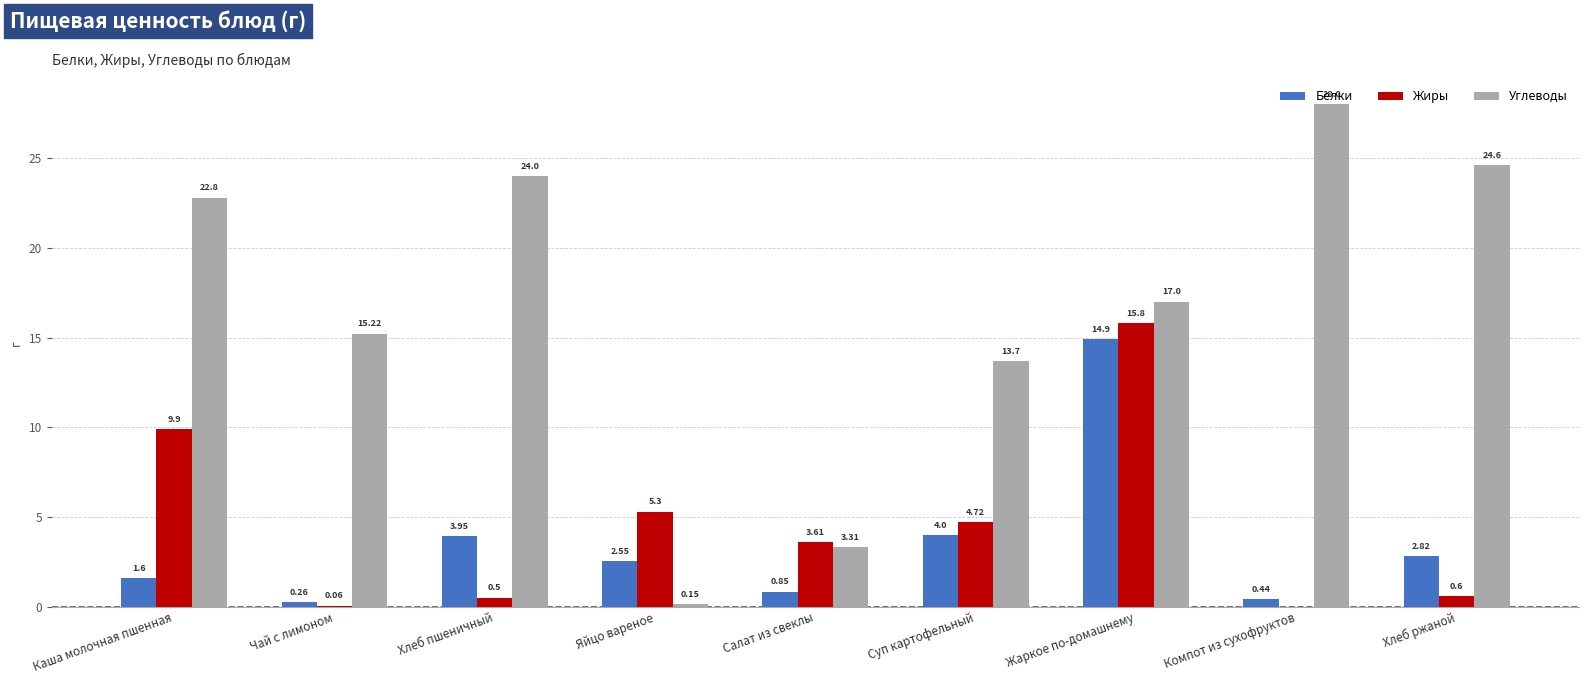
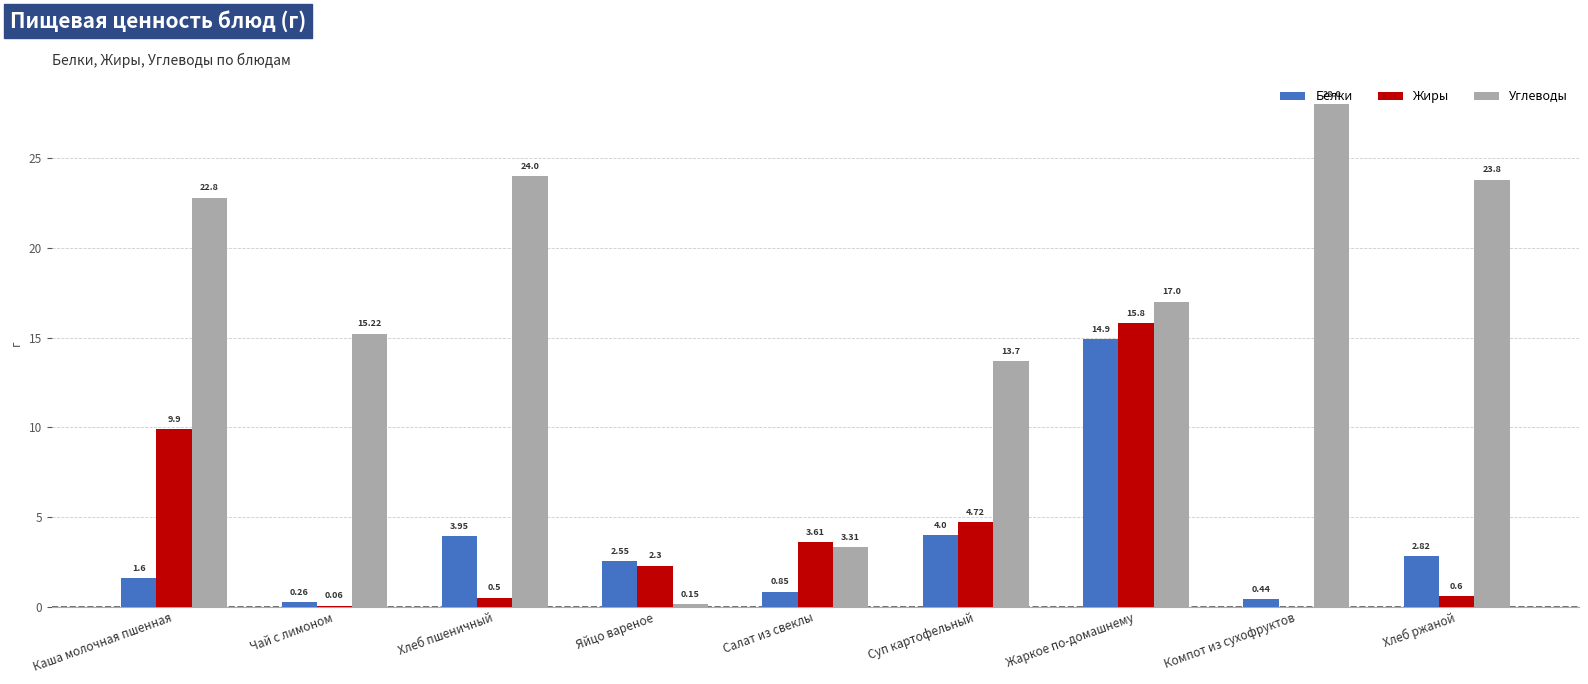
Жиры, Яйцо вареное: 5.3 -> 2.3
Углеводы, Хлеб ржаной: 24.6 -> 23.8
